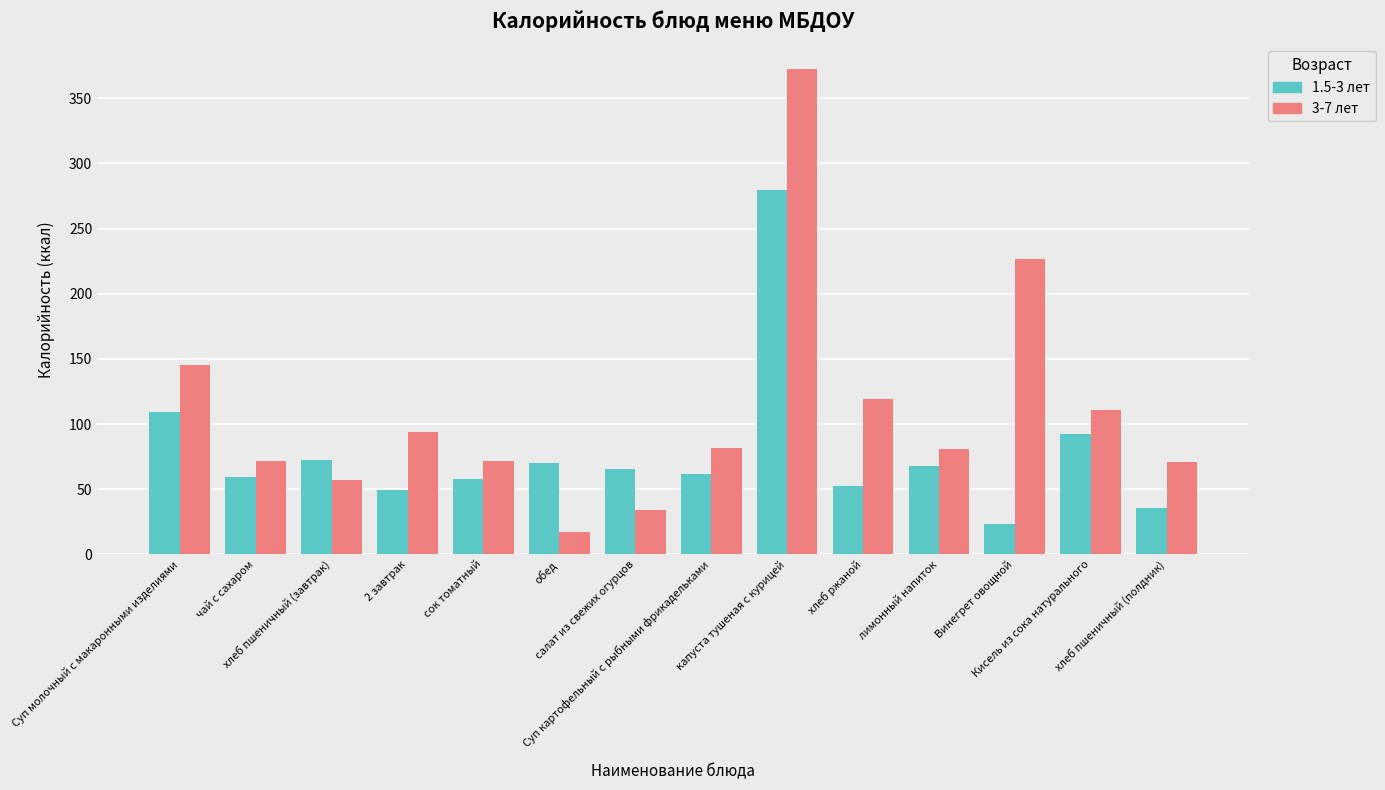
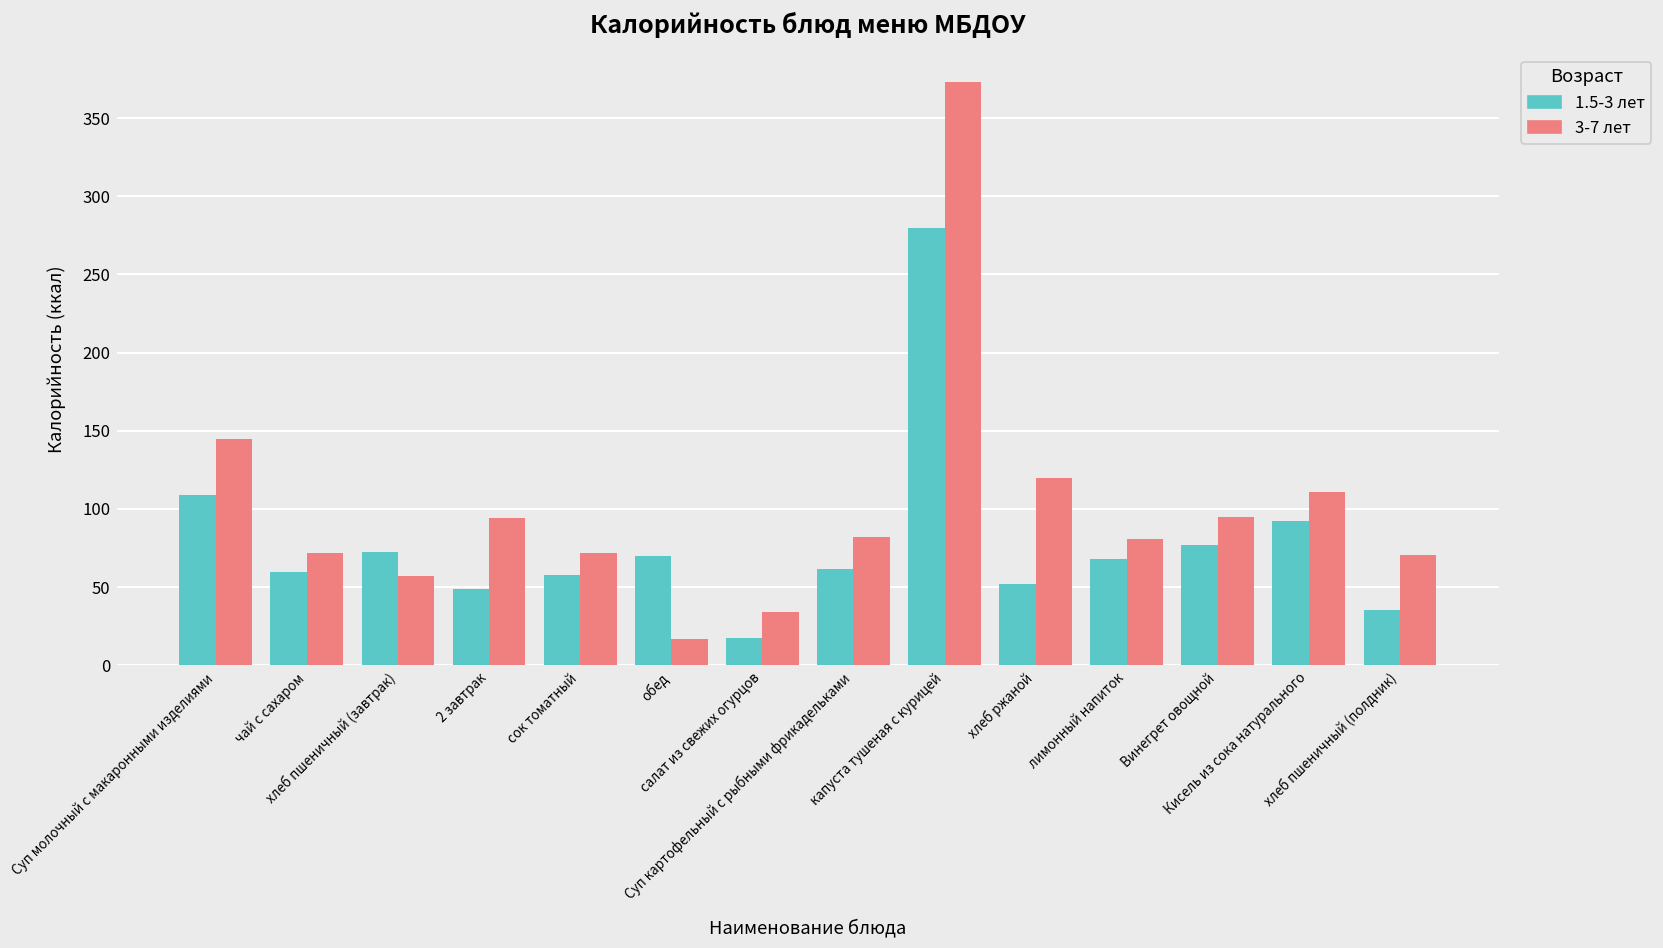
1.5-3 лет, салат из свежих огурцов: 65 -> 17
1.5-3 лет, Винегрет овощной: 23 -> 77
3-7 лет, Винегрет овощной: 227 -> 95
